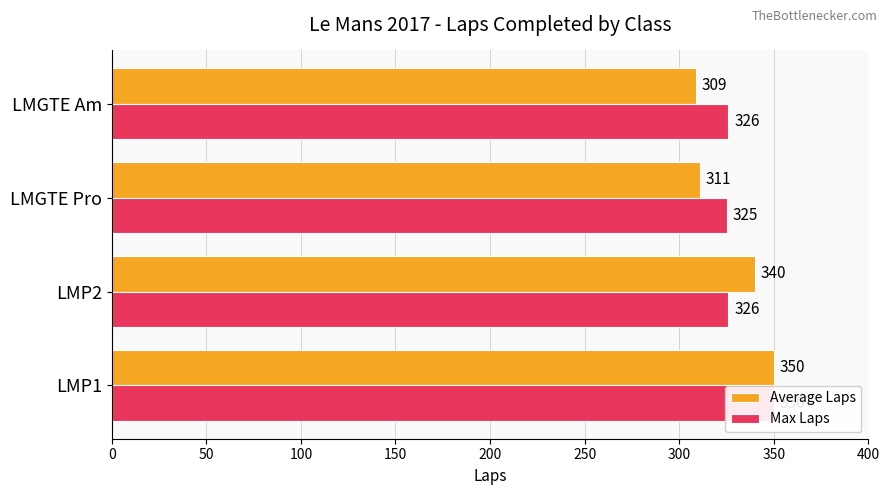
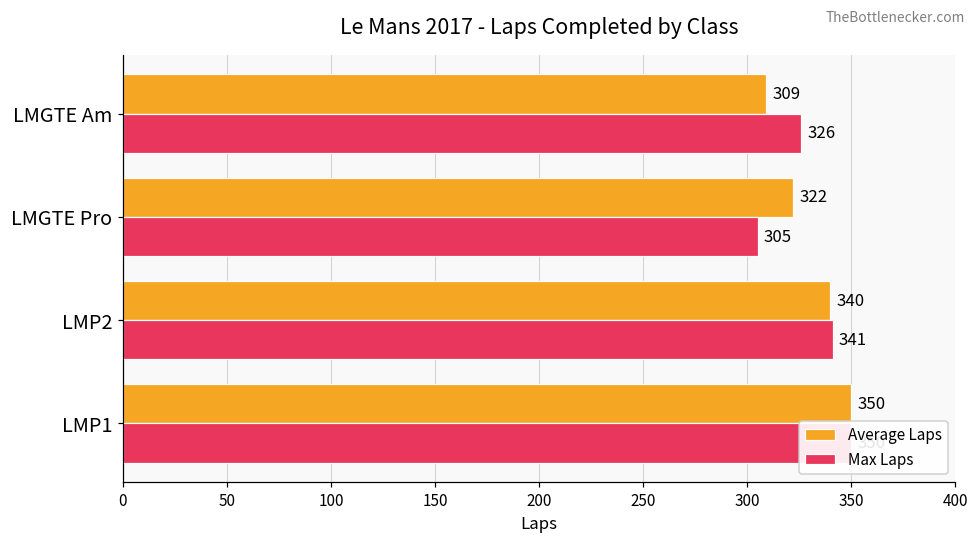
Average Laps, LMGTE Pro: 311 -> 322
Max Laps, LMGTE Pro: 325 -> 305
Max Laps, LMP2: 326 -> 341
